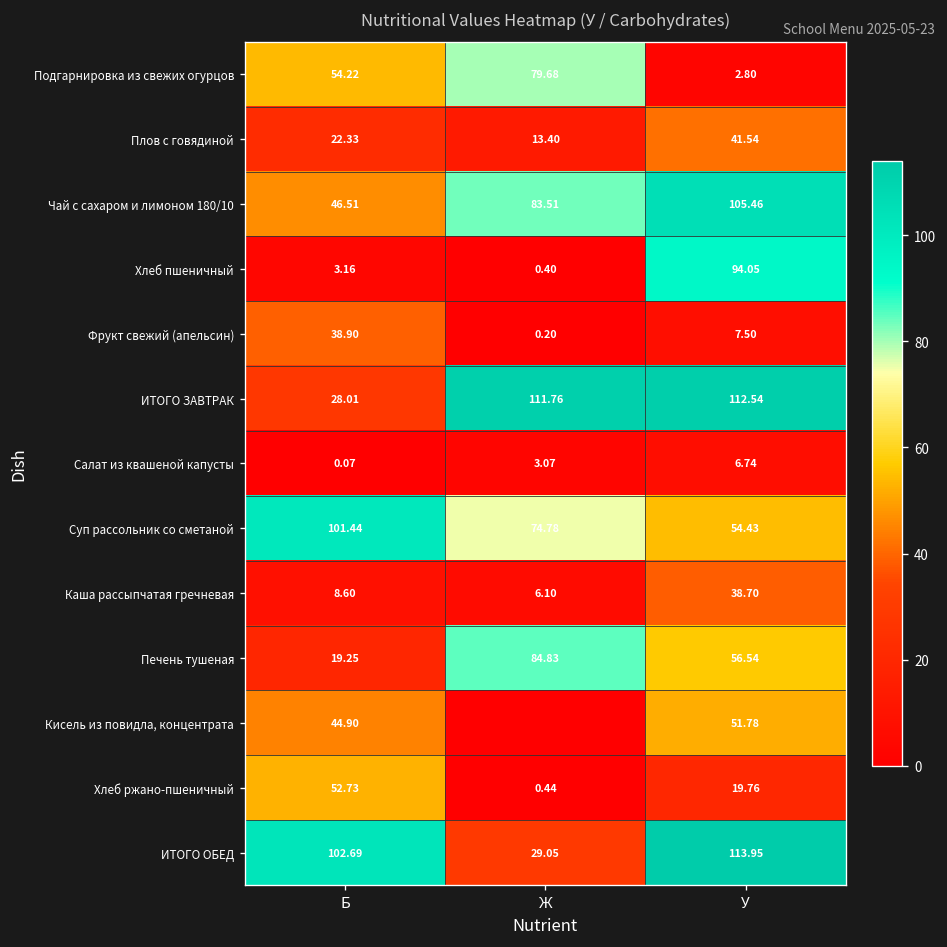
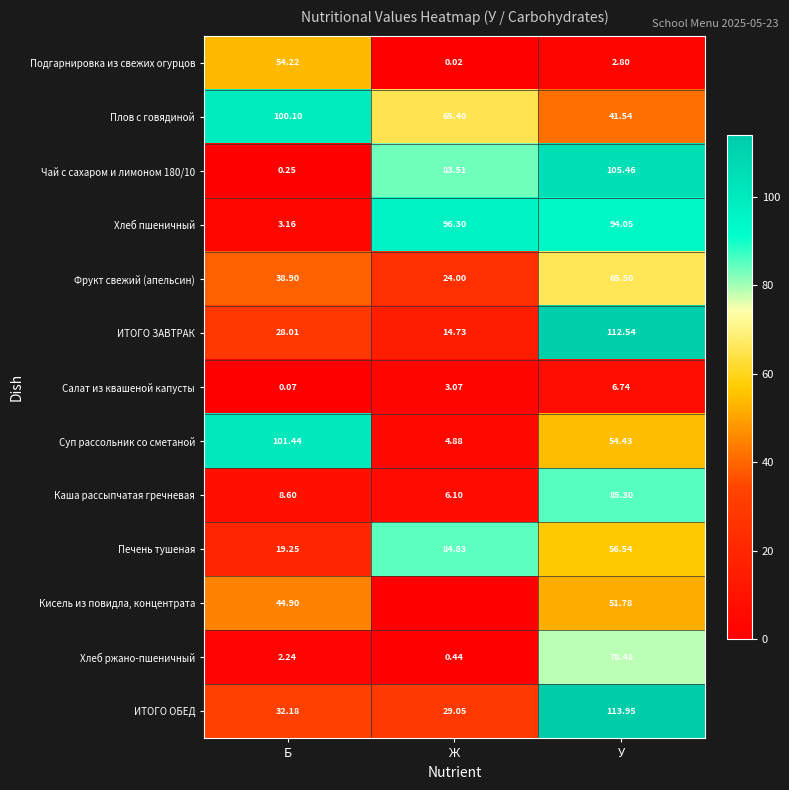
Подгарнировка из свежих огурцов, Ж: 79.68 -> 0.02
Плов с говядиной, Б: 22.33 -> 100.10
Плов с говядиной, Ж: 13.40 -> 65.40
Чай с сахаром и лимоном 180/10, Б: 46.51 -> 0.25
Хлеб пшеничный, Ж: 0.40 -> 96.30
Фрукт свежий (апельсин), Ж: 0.20 -> 24.00
Фрукт свежий (апельсин), У: 7.50 -> 65.50
ИТОГО ЗАВТРАК, Ж: 111.76 -> 14.73
Суп рассольник со сметаной, Ж: 74.78 -> 4.88
Каша рассыпчатая гречневая, У: 38.70 -> 85.30
Хлеб ржано-пшеничный, Б: 52.73 -> 2.24
Хлеб ржано-пшеничный, У: 19.76 -> 78.48
ИТОГО ОБЕД, Б: 102.69 -> 32.18
